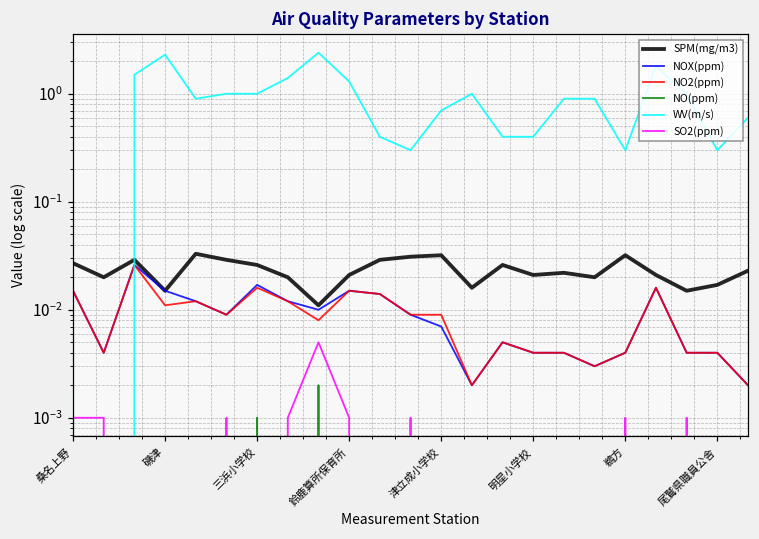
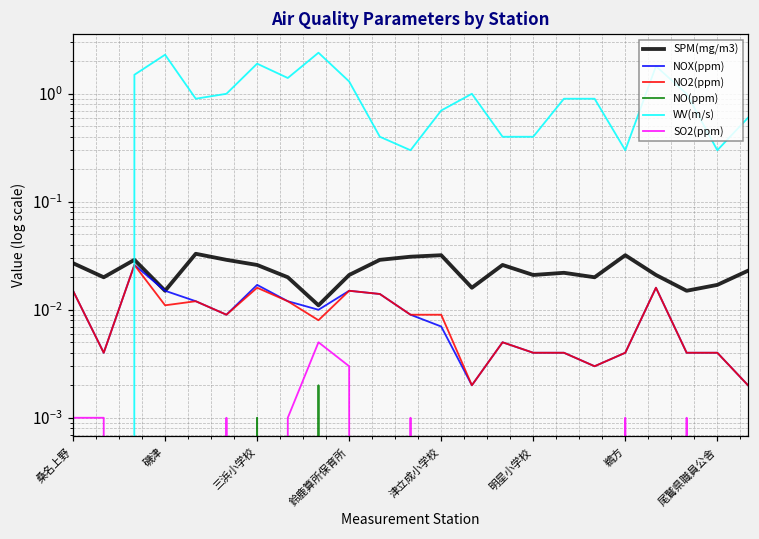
WV(m/s), 三浜小学校: 1.0 -> 1.9
SO2(ppm), 鈴鹿算所保育所: 0.001 -> 0.003
